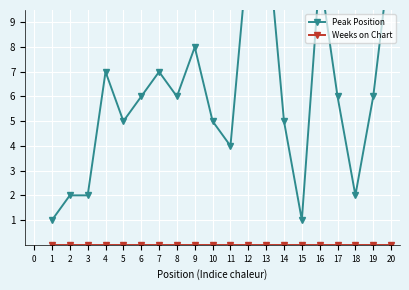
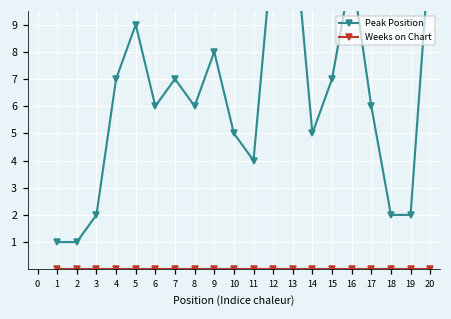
Peak Position, 2: 2 -> 1
Peak Position, 5: 5 -> 9
Peak Position, 15: 1 -> 7
Peak Position, 19: 6 -> 2
